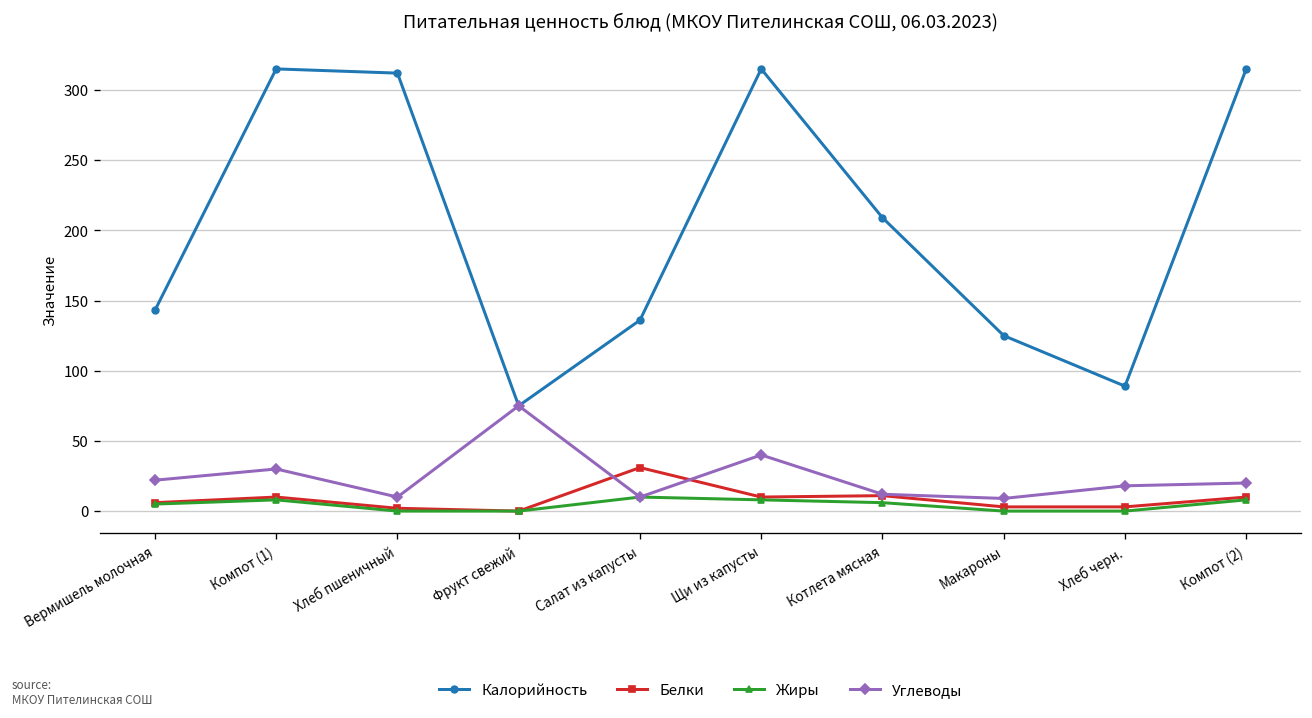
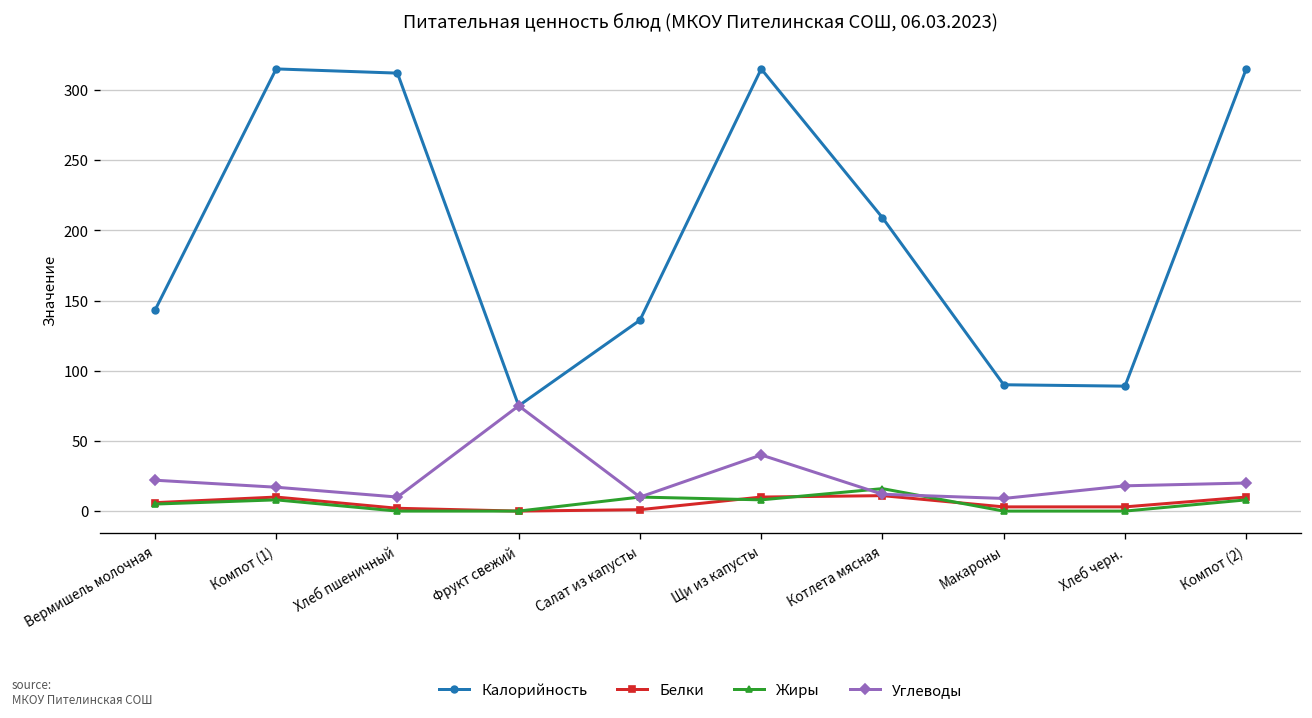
Углеводы, Компот (1): 30 -> 17
Белки, Салат из капусты: 31 -> 1
Жиры, Котлета мясная: 6 -> 16
Калорийность, Макароны: 125 -> 90
